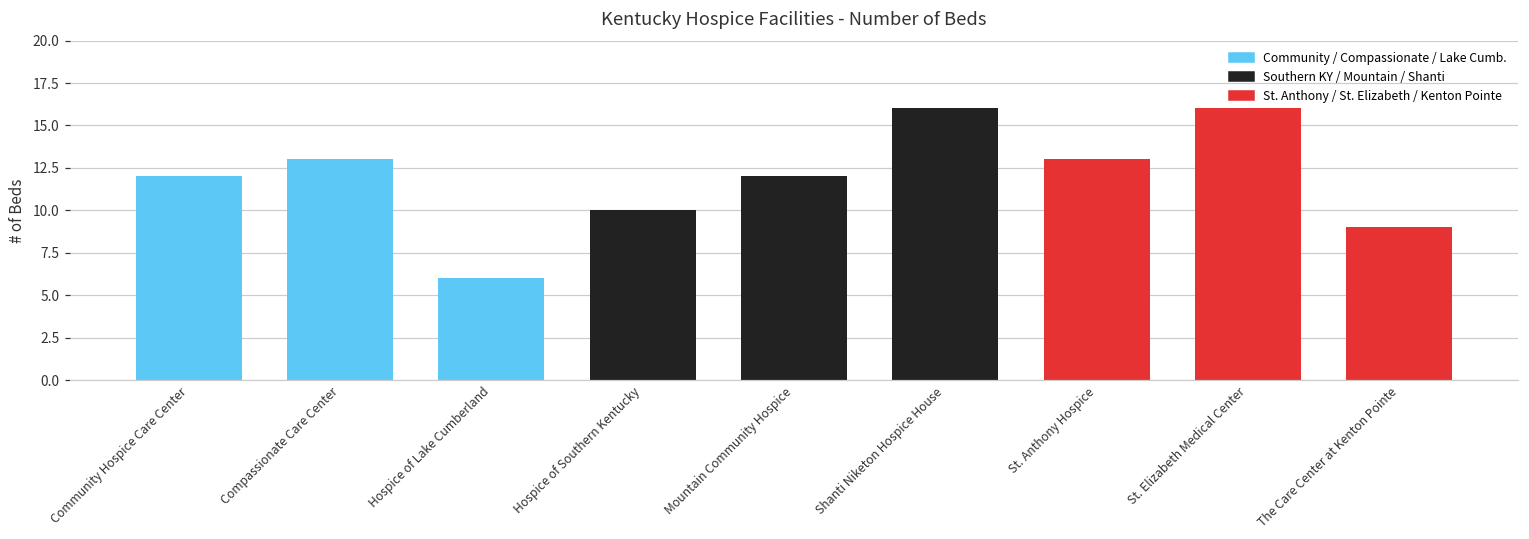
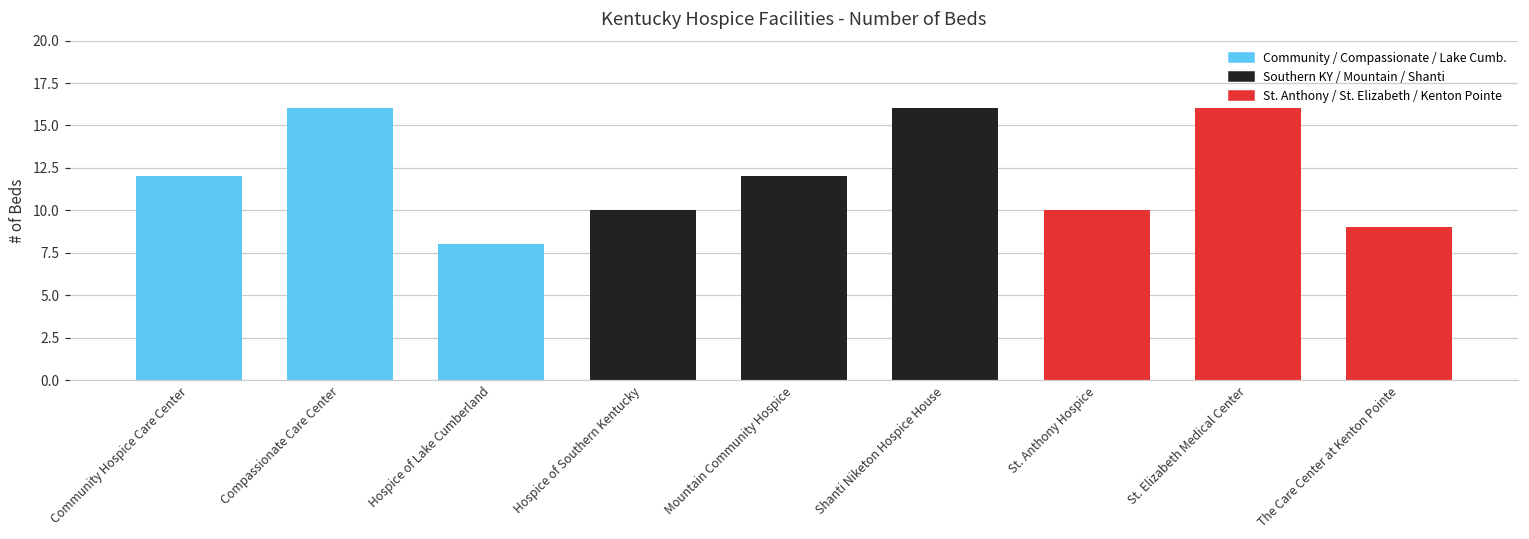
Compassionate Care Center: 13 -> 16
Hospice of Lake Cumberland: 6 -> 8
St. Anthony Hospice: 13 -> 10
